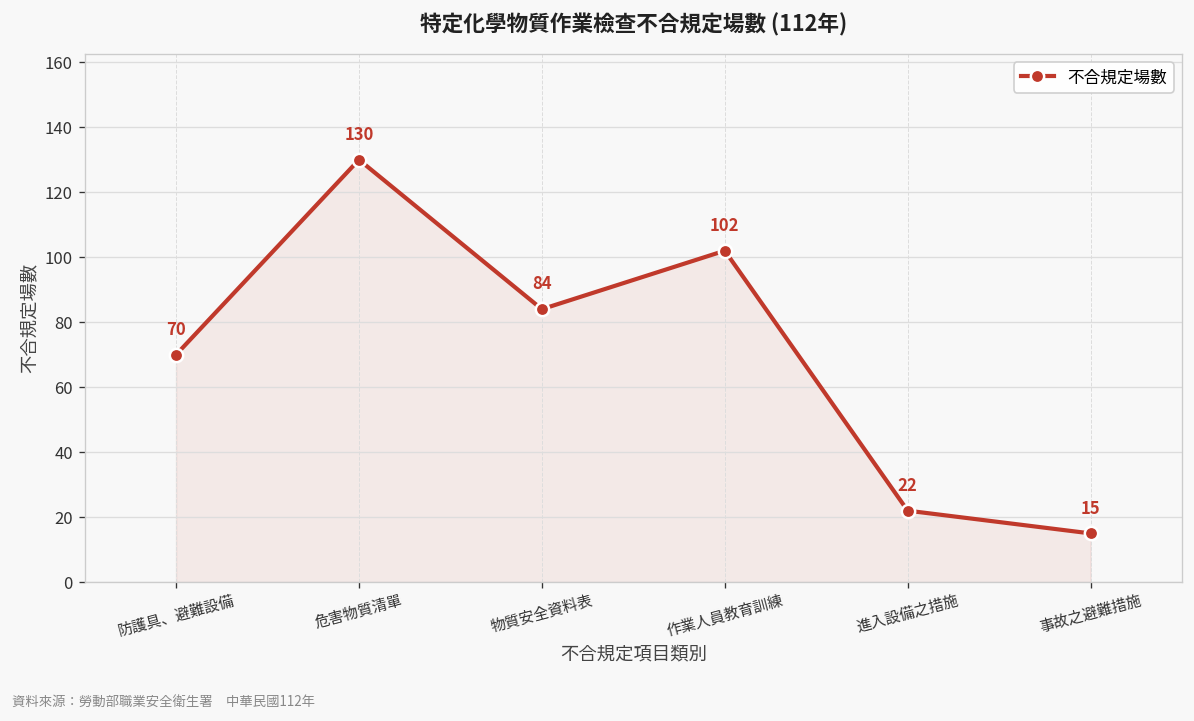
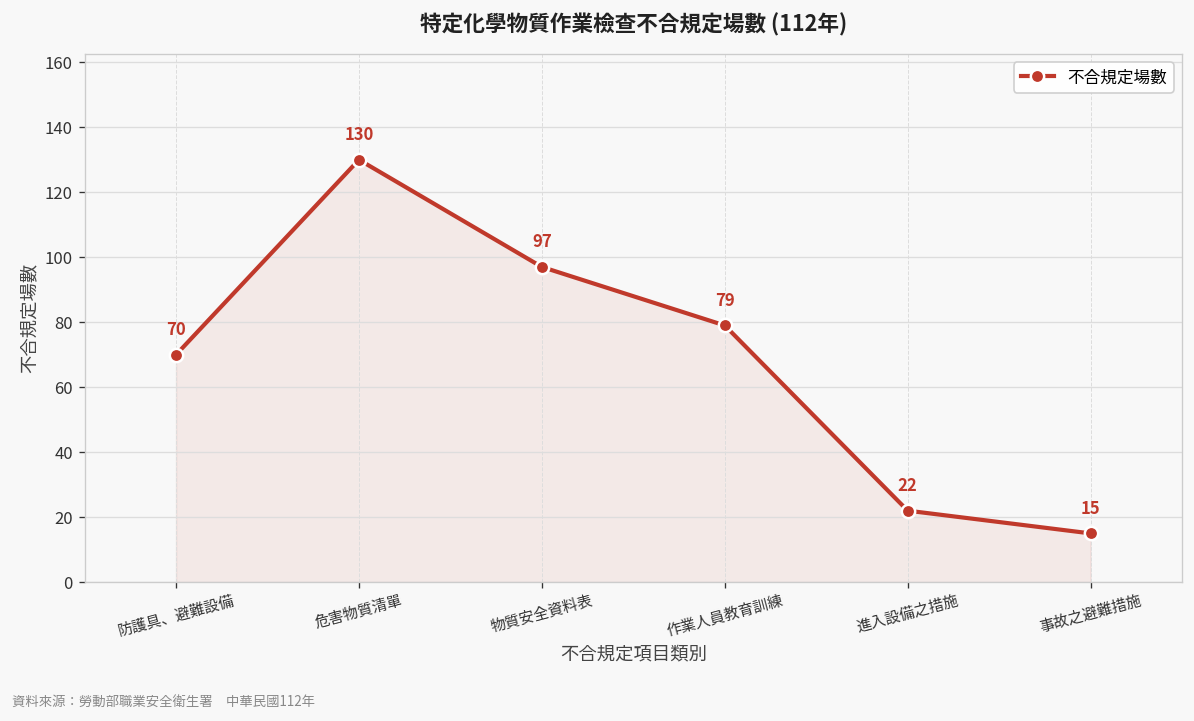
物質安全資料表: 84 -> 97
作業人員教育訓練: 102 -> 79
